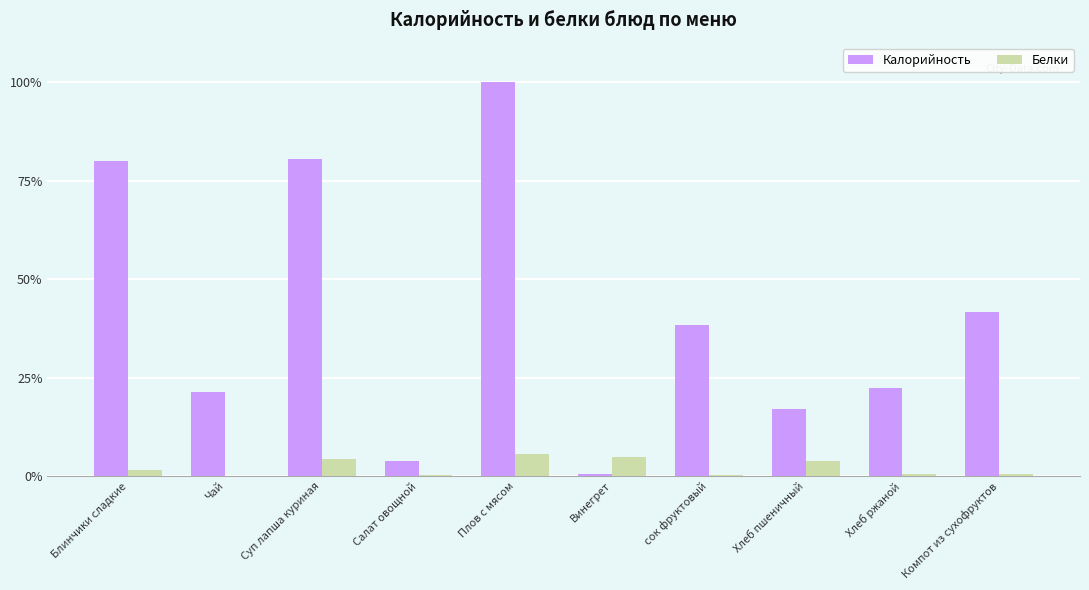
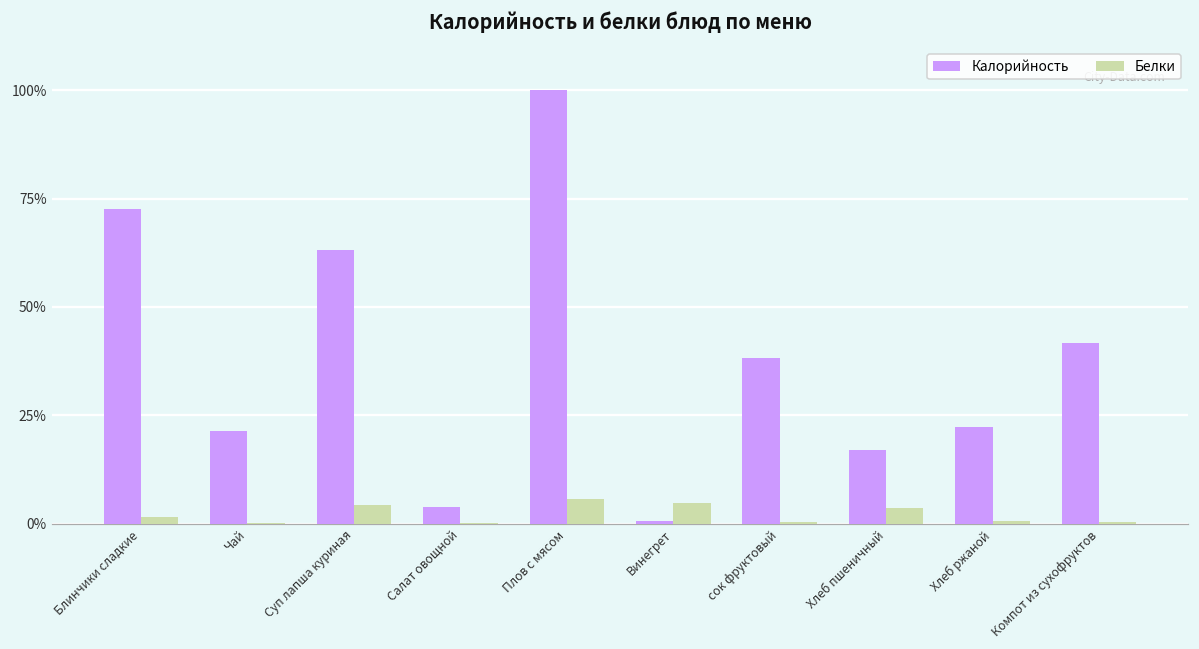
Калорийность, Блинчики сладкие: 80% -> 73%
Калорийность, Суп лапша куриная: 80% -> 63%
